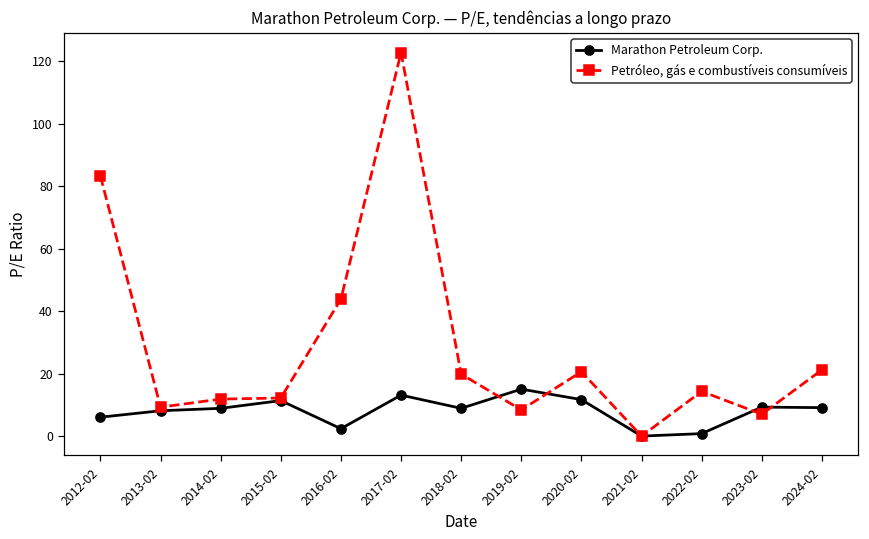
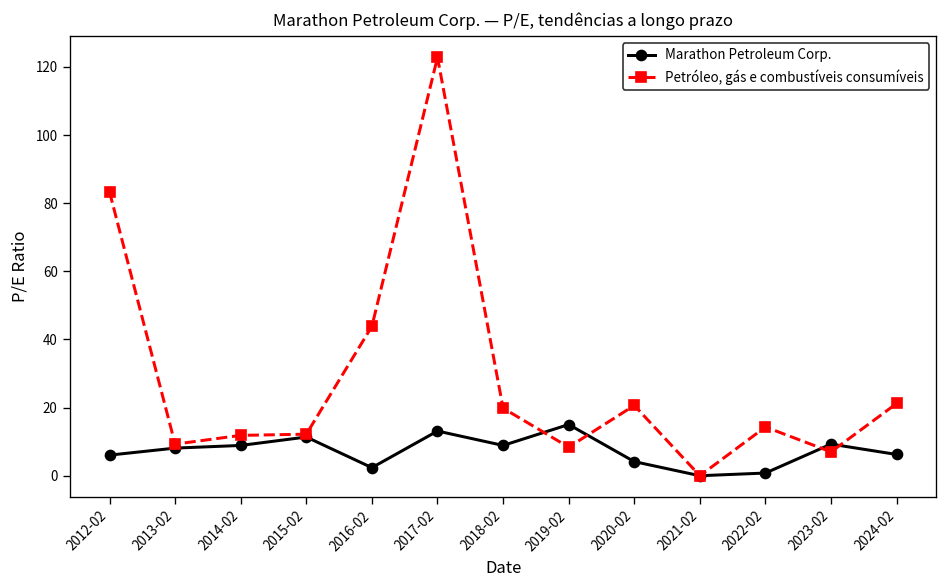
Marathon Petroleum Corp., 2020-02: 12 -> 4
Marathon Petroleum Corp., 2024-02: 9 -> 6
